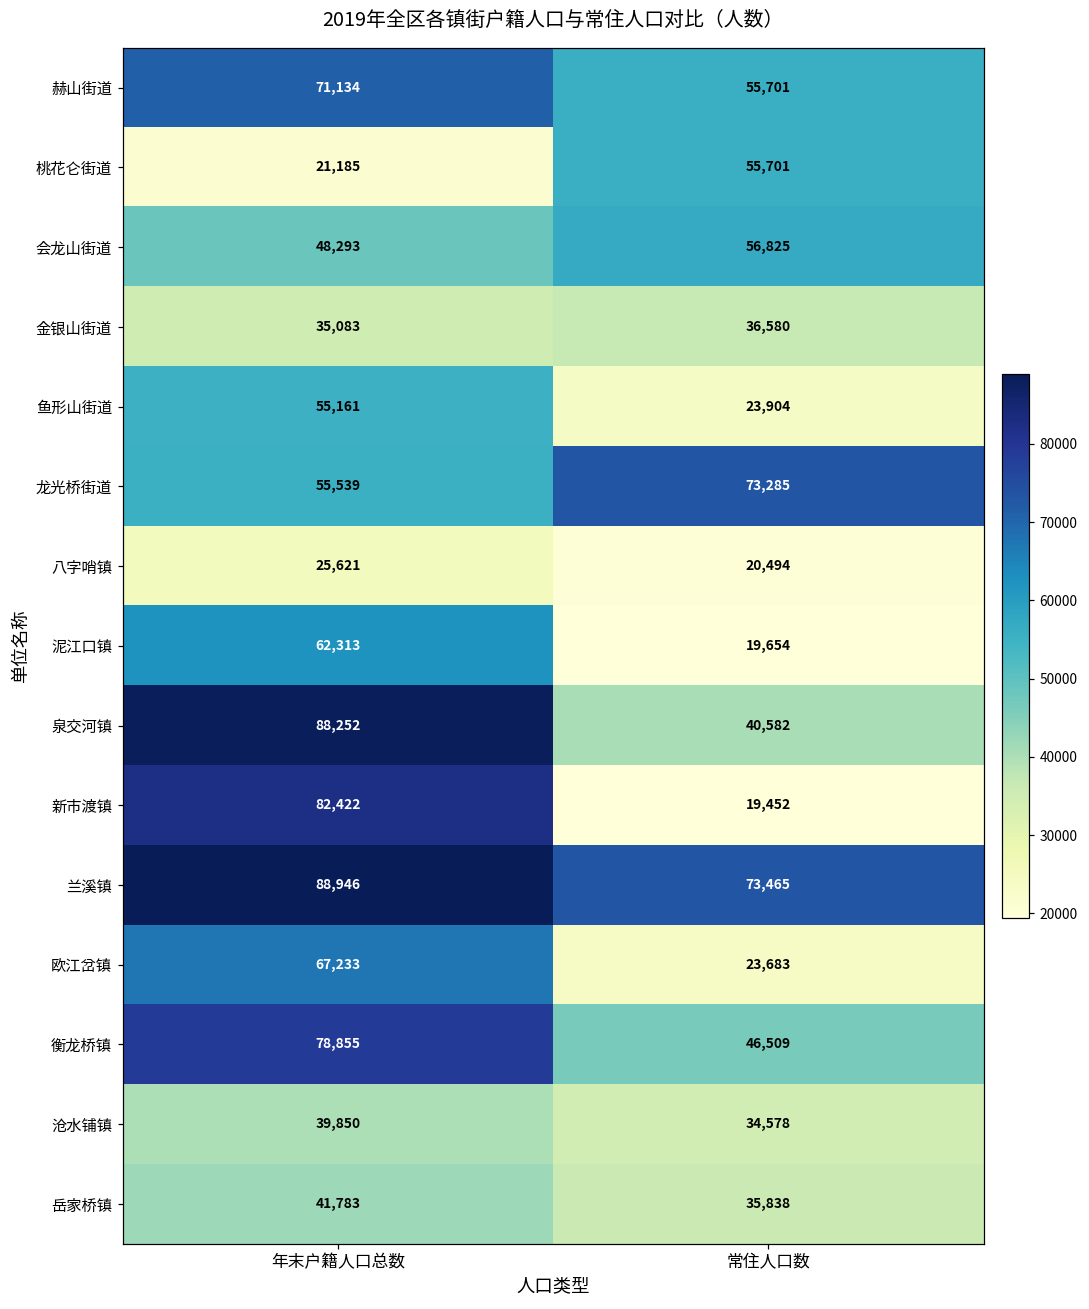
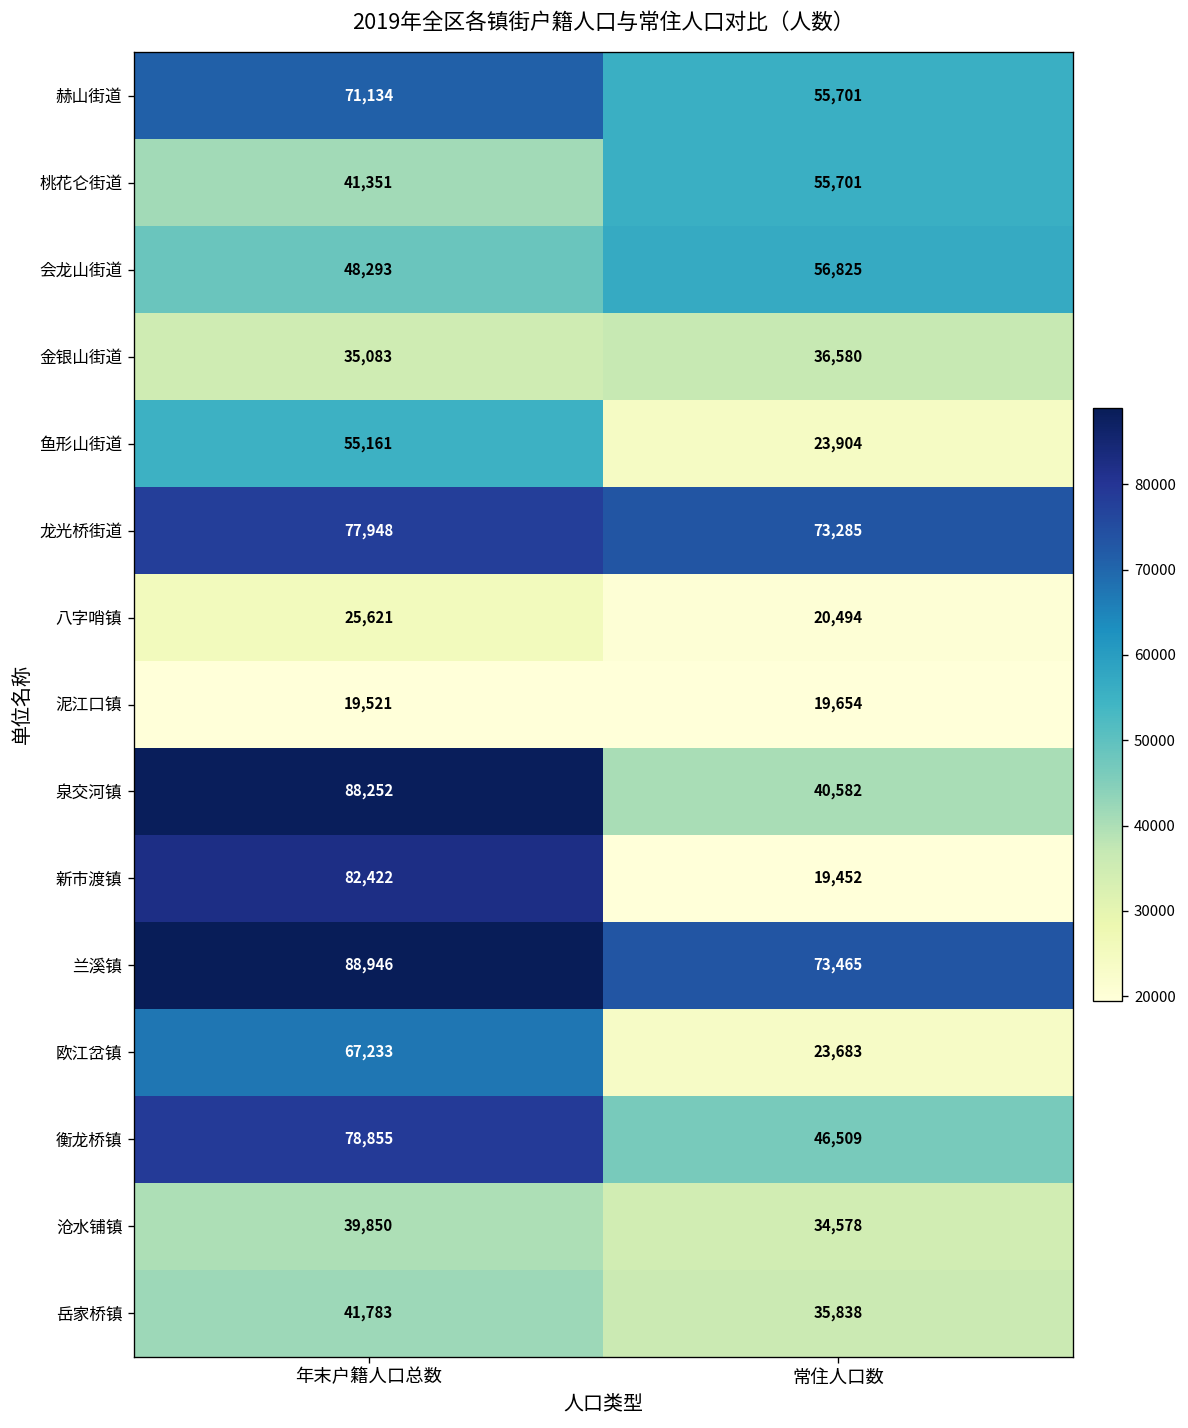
桃花仑街道, 年末户籍人口总数: 21,185 -> 41,351
龙光桥街道, 年末户籍人口总数: 55,539 -> 77,948
泥江口镇, 年末户籍人口总数: 62,313 -> 19,521
